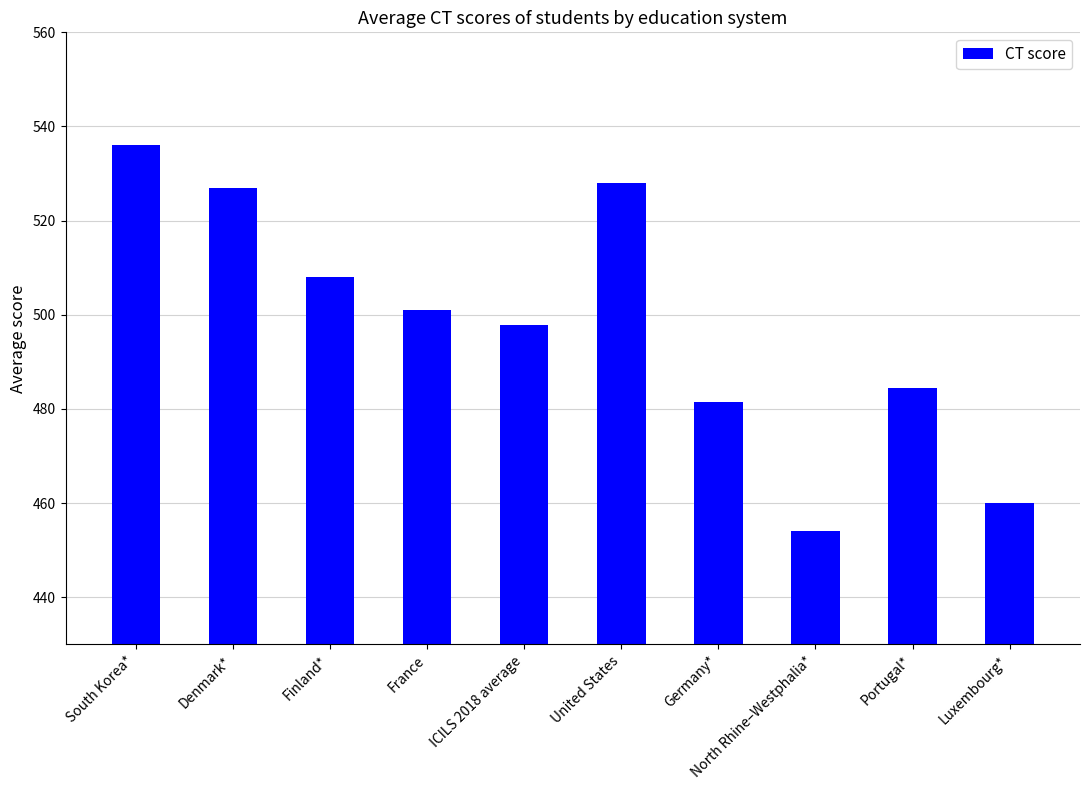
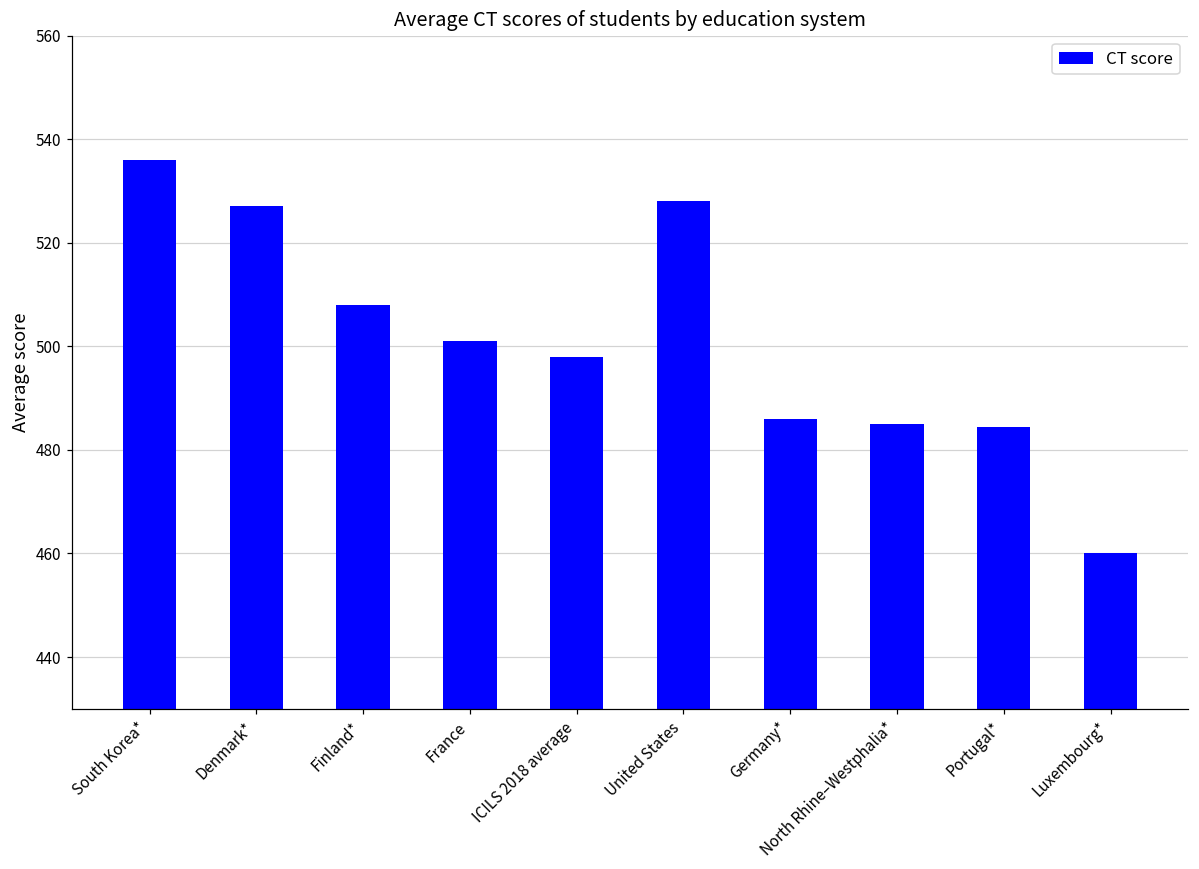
Germany*: 481 -> 486
North Rhine–Westphalia*: 454 -> 485
